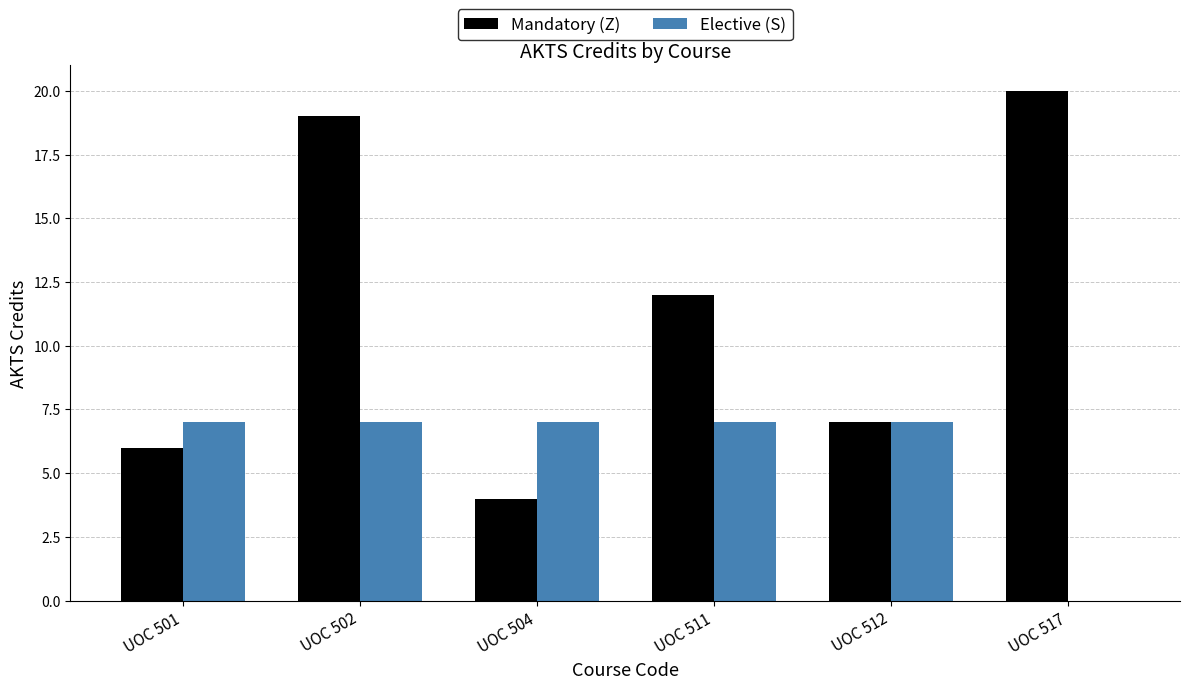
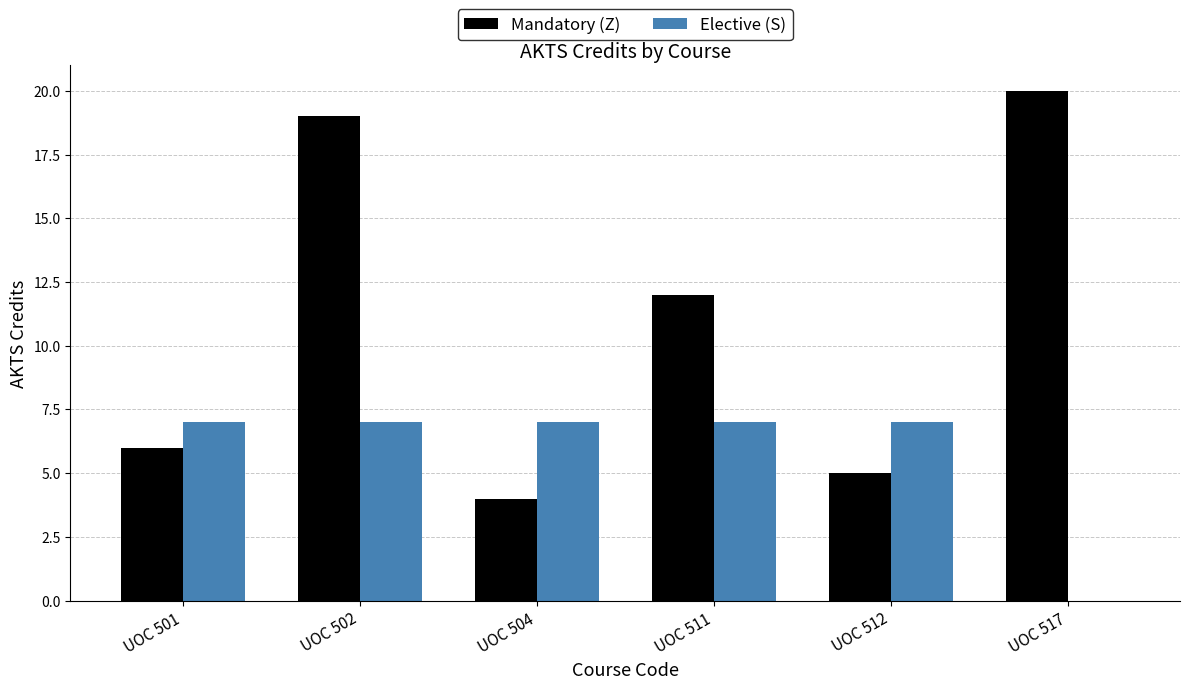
Mandatory (Z), UOC 512: 7 -> 5
